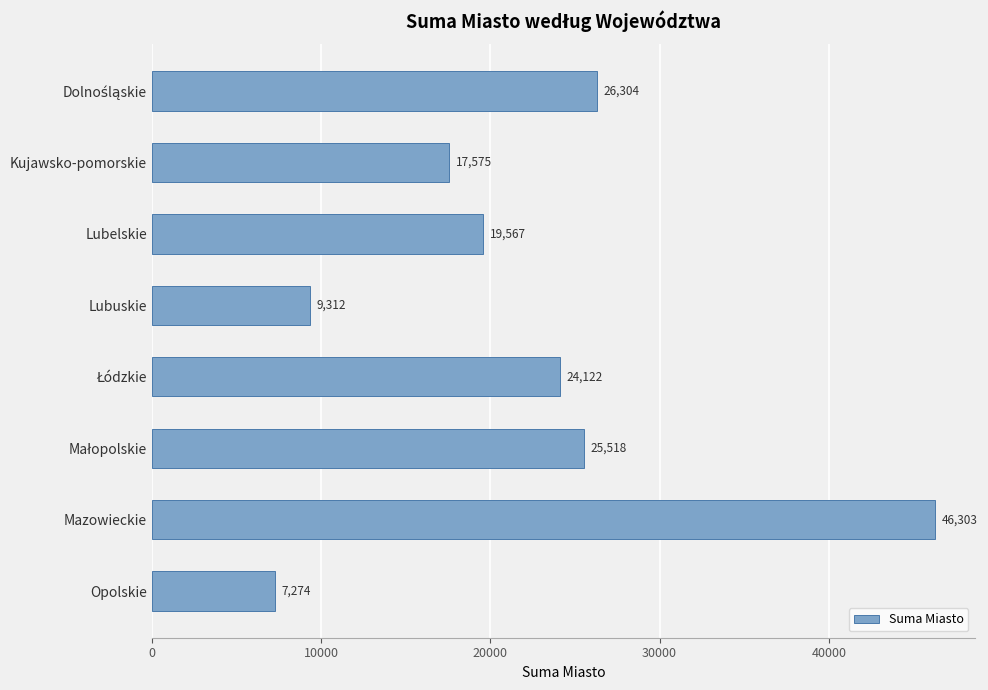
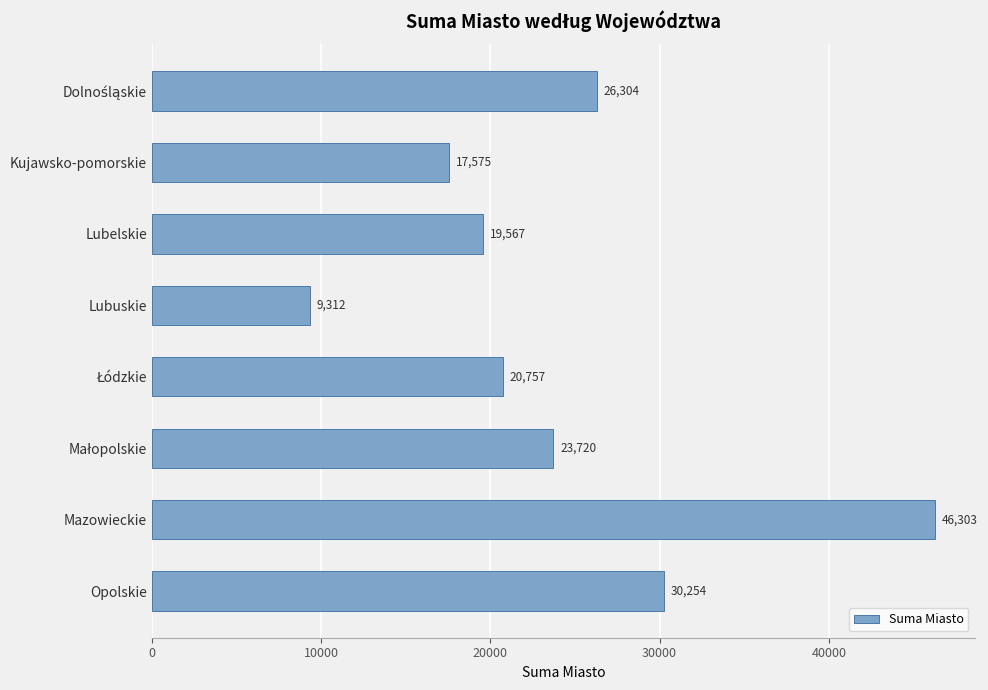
Łódzkie: 24,122 -> 20,757
Małopolskie: 25,518 -> 23,720
Opolskie: 7,274 -> 30,254
